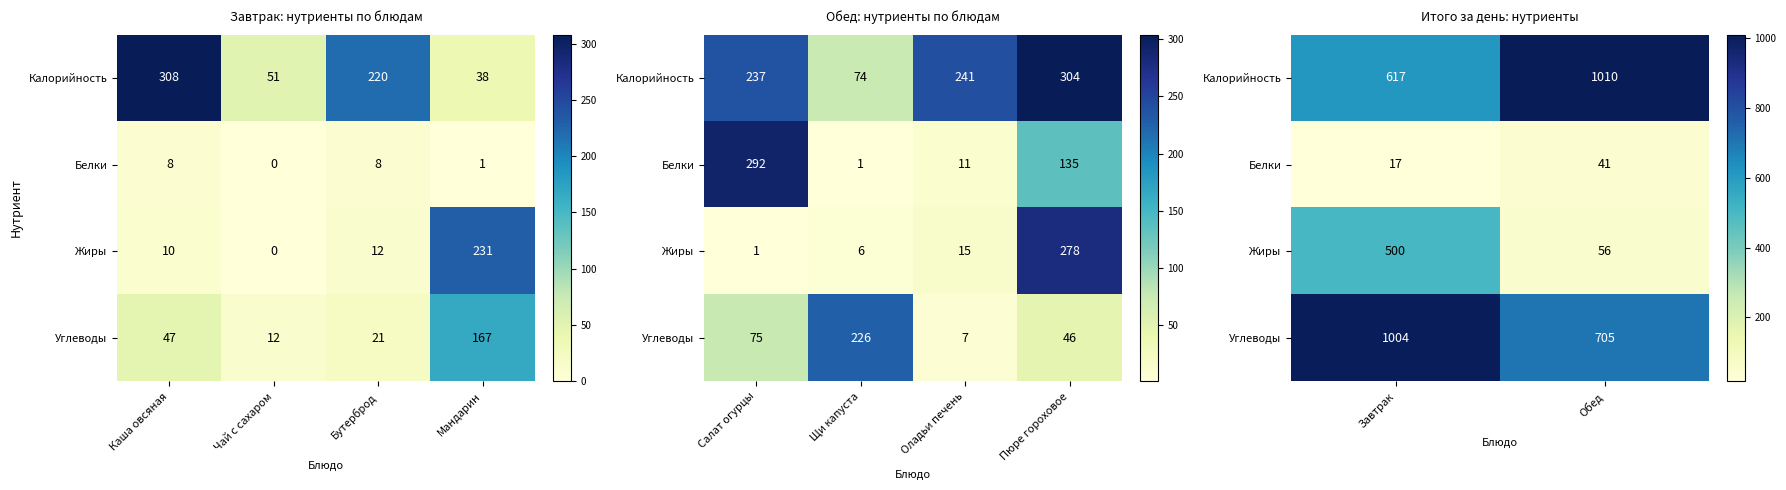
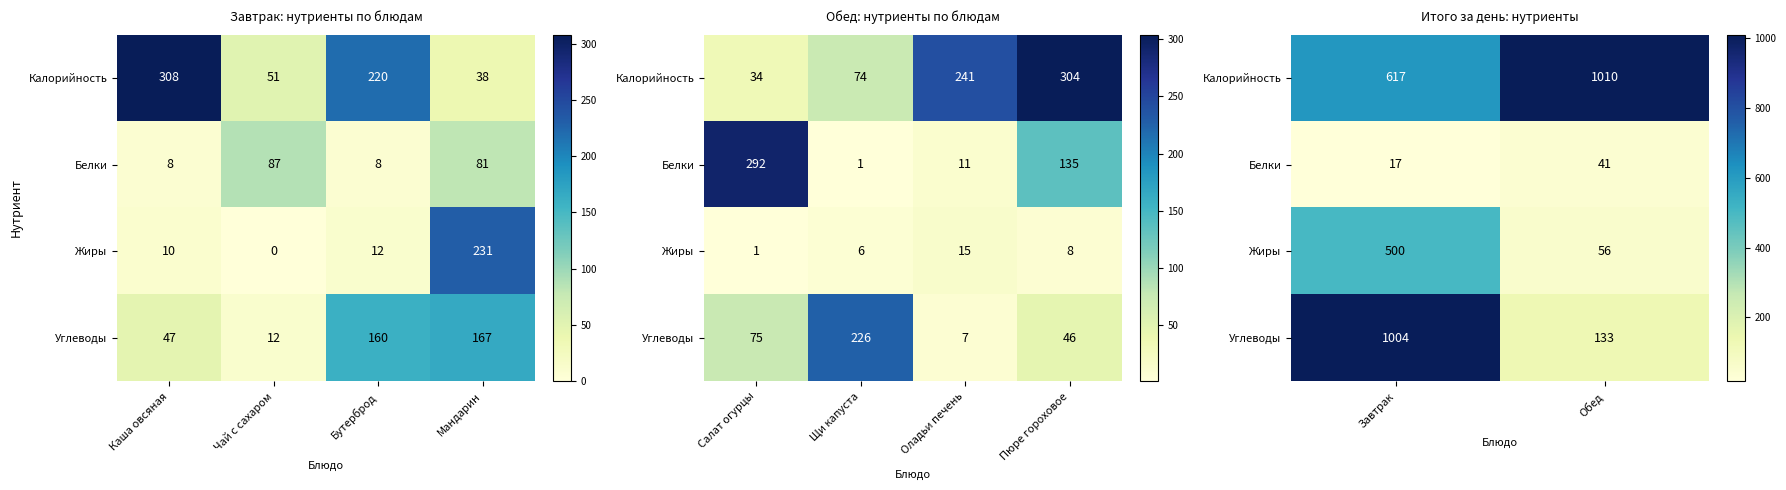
Завтрак: нутриенты по блюдам, Белки, Чай с сахаром: 0 -> 87
Завтрак: нутриенты по блюдам, Белки, Мандарин: 1 -> 81
Завтрак: нутриенты по блюдам, Углеводы, Бутерброд: 21 -> 160
Обед: нутриенты по блюдам, Калорийность, Салат огурцы: 237 -> 34
Обед: нутриенты по блюдам, Жиры, Пюре гороховое: 278 -> 8
Итого за день: нутриенты, Углеводы, Обед: 705 -> 133
